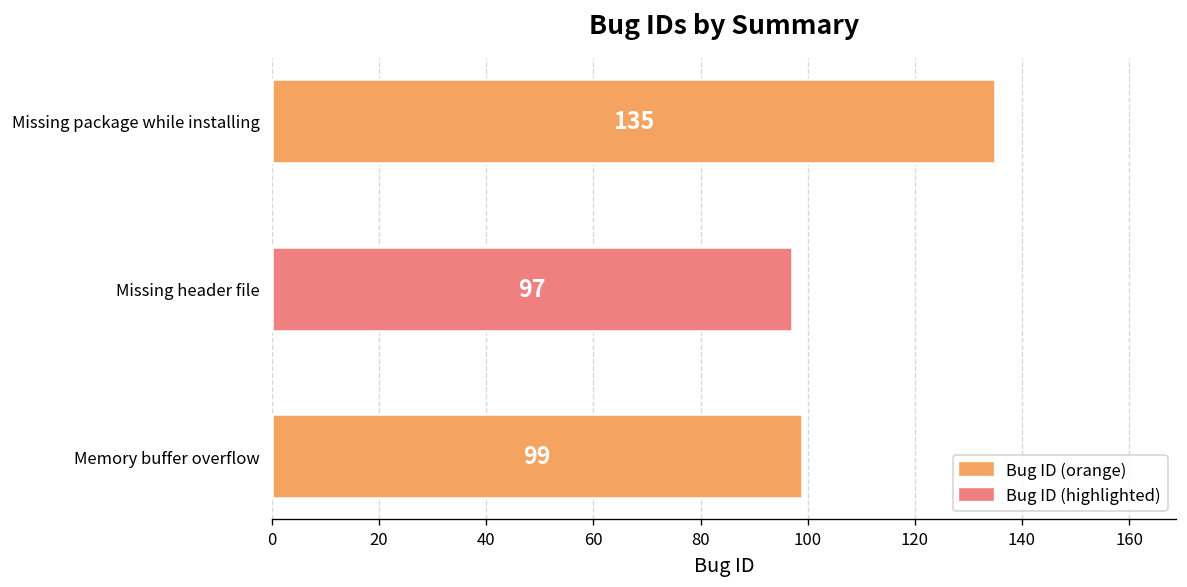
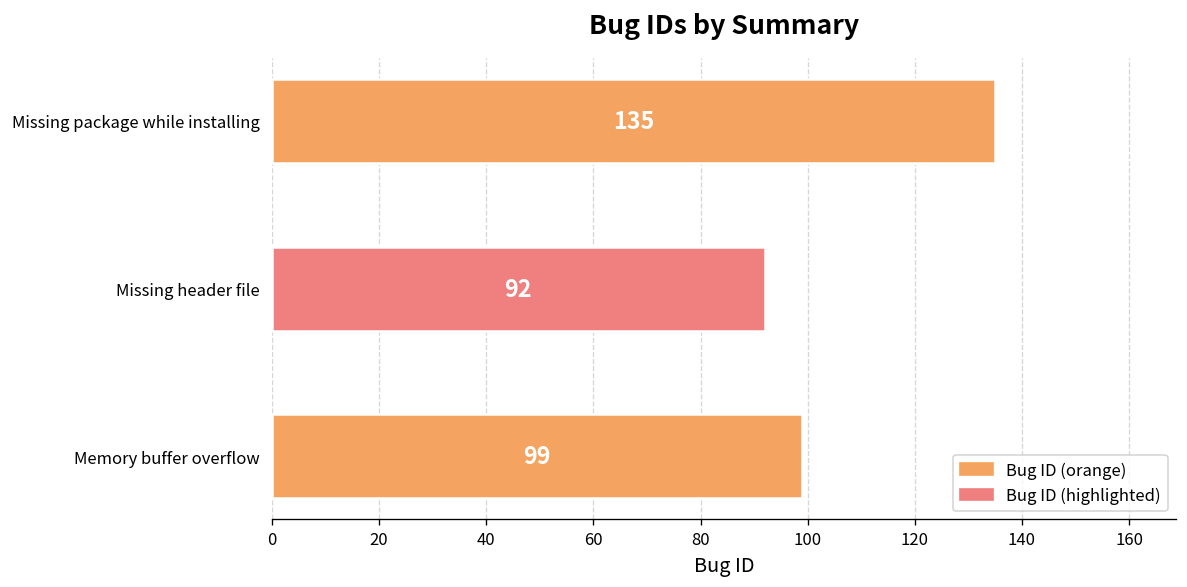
Missing header file: 97 -> 92
